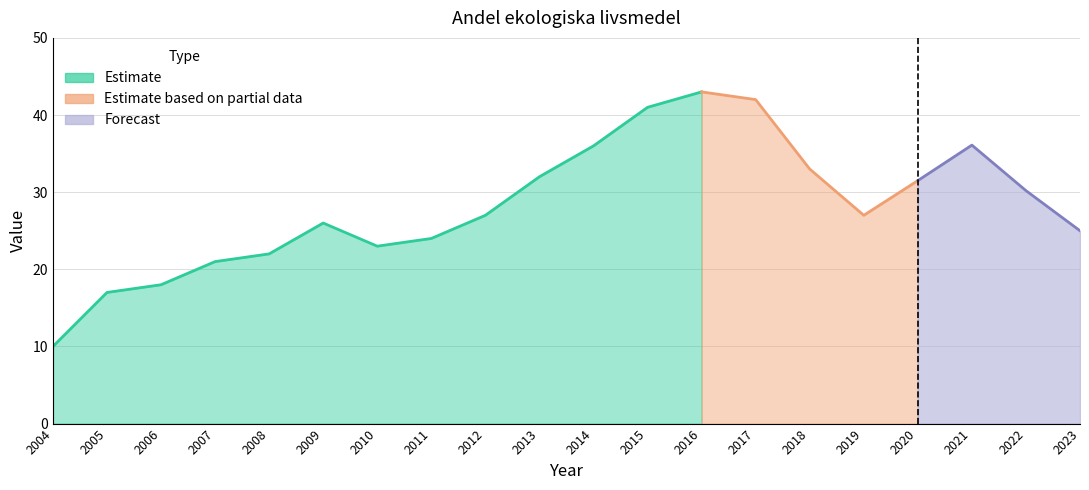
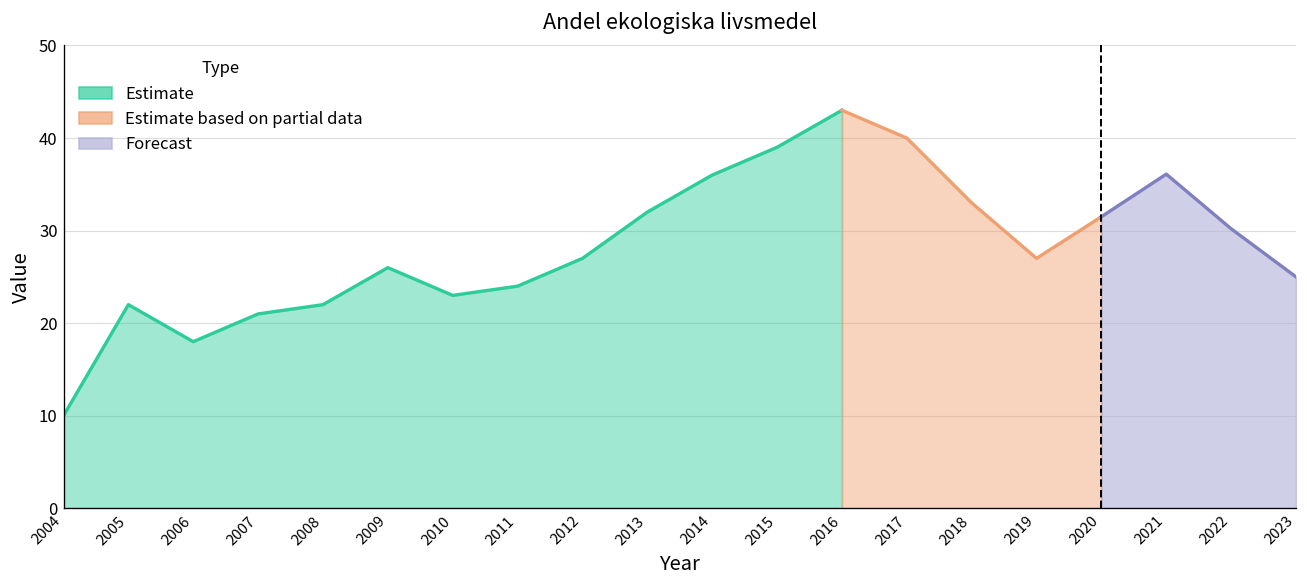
Estimate, 2005: 17 -> 22
Estimate, 2015: 41 -> 39
Estimate based on partial data, 2017: 42 -> 40
